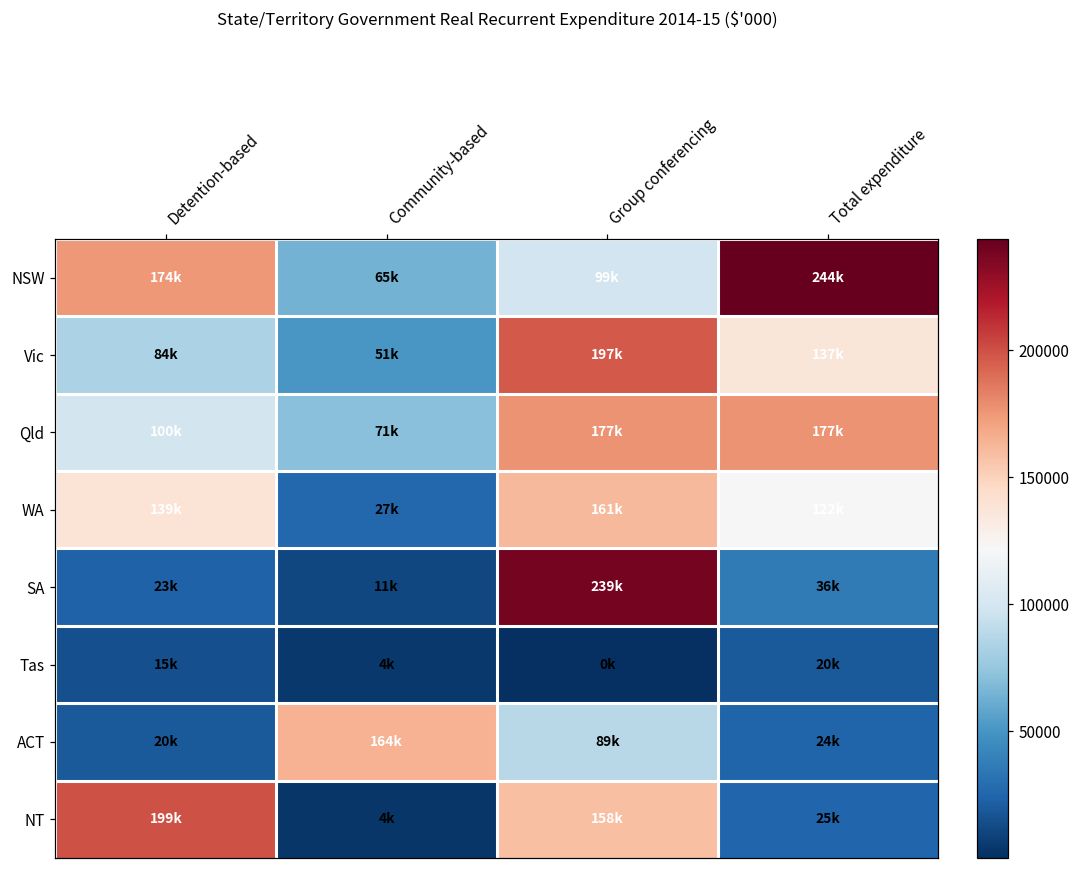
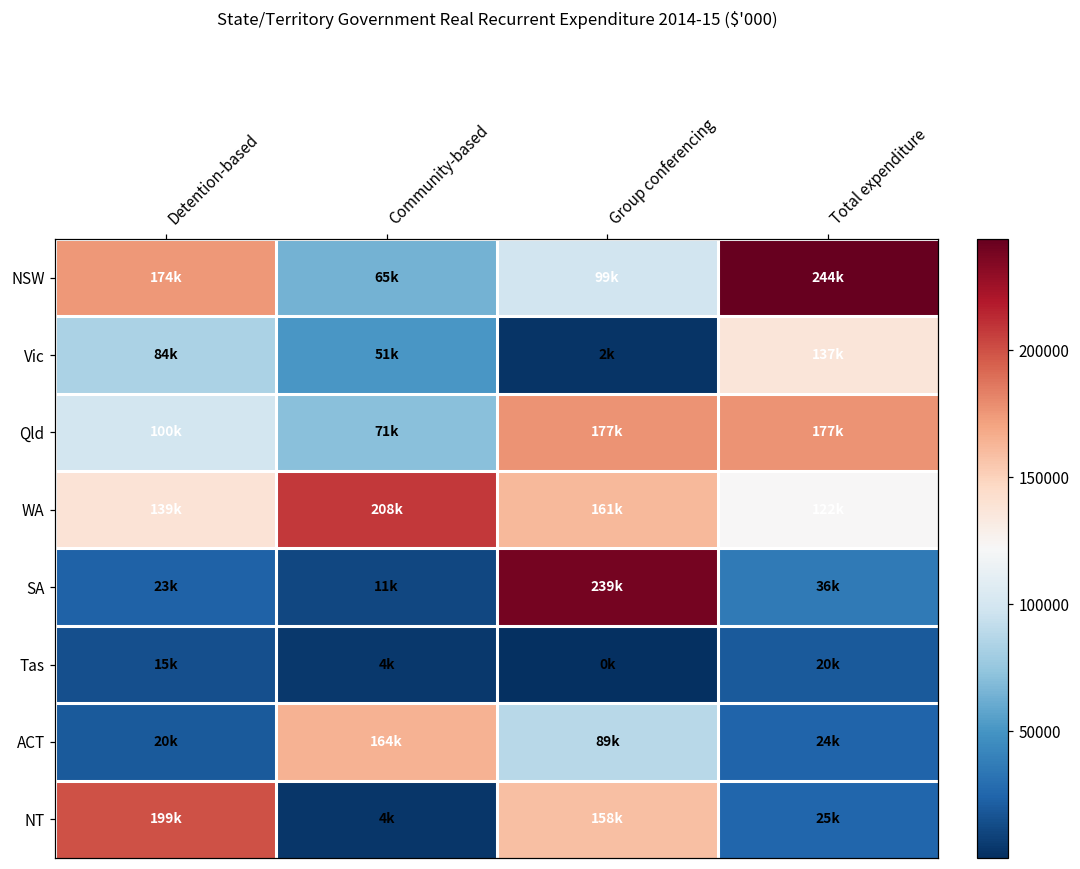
Vic, Group conferencing: 197k -> 2k
WA, Community-based: 27k -> 208k
